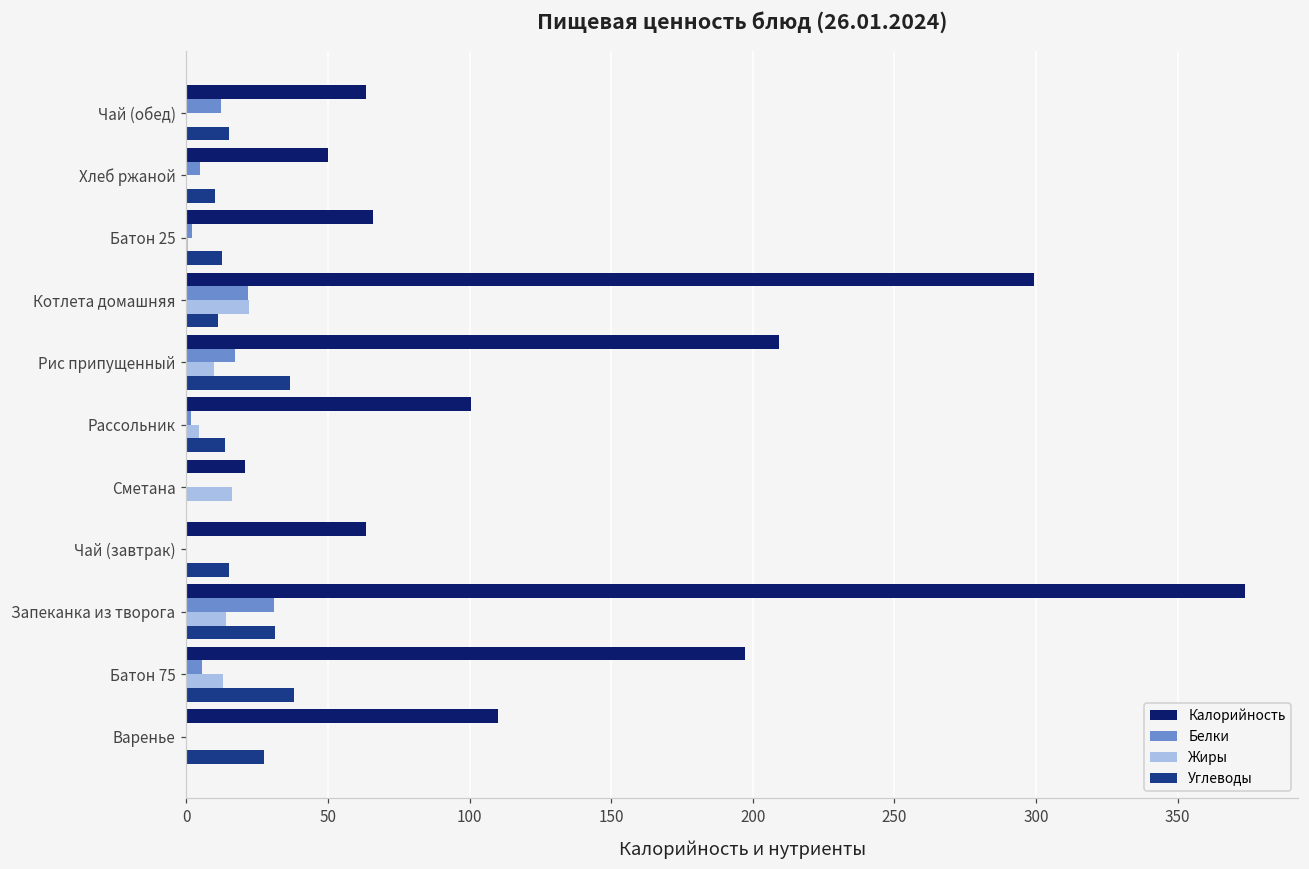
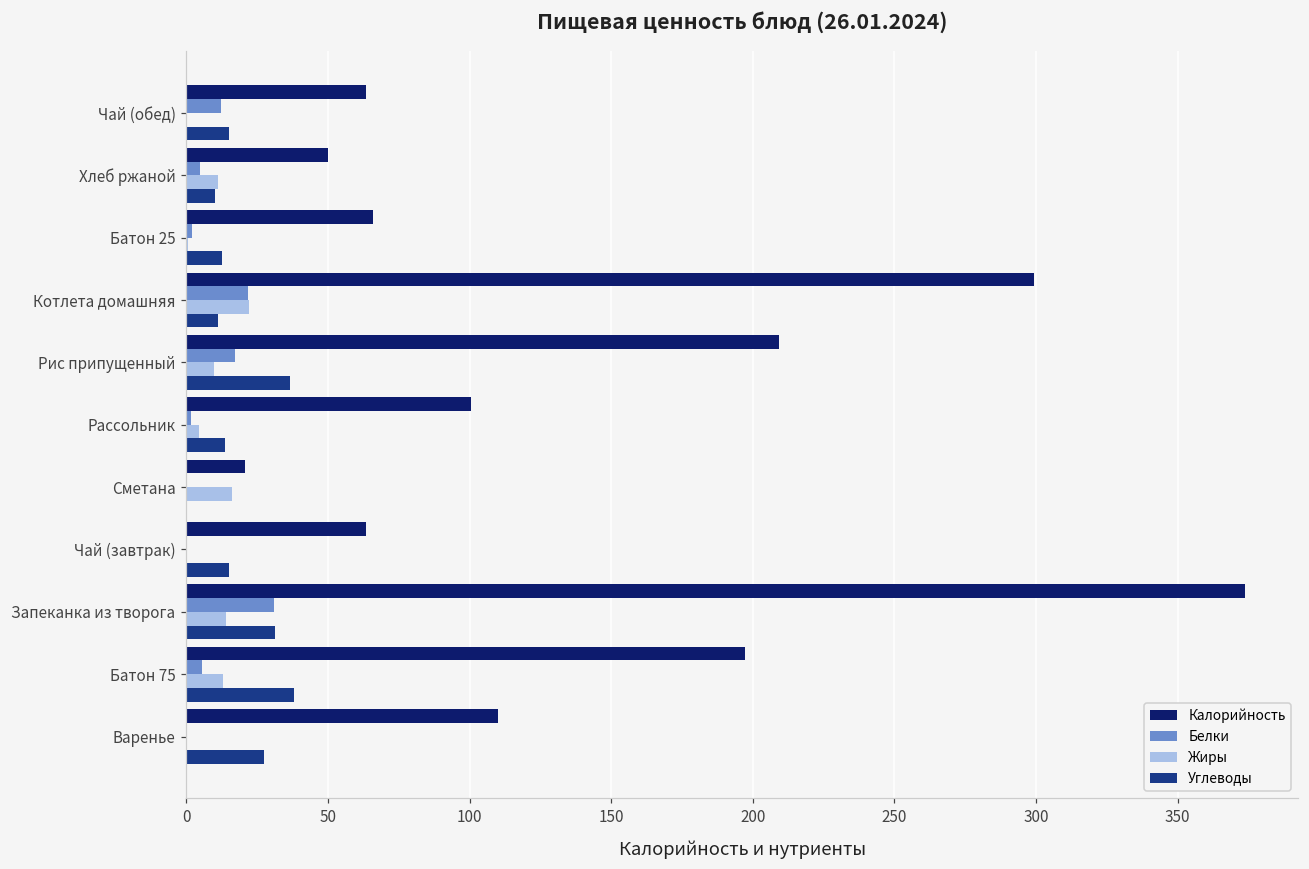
Жиры, Хлеб ржаной: 0 -> 11
